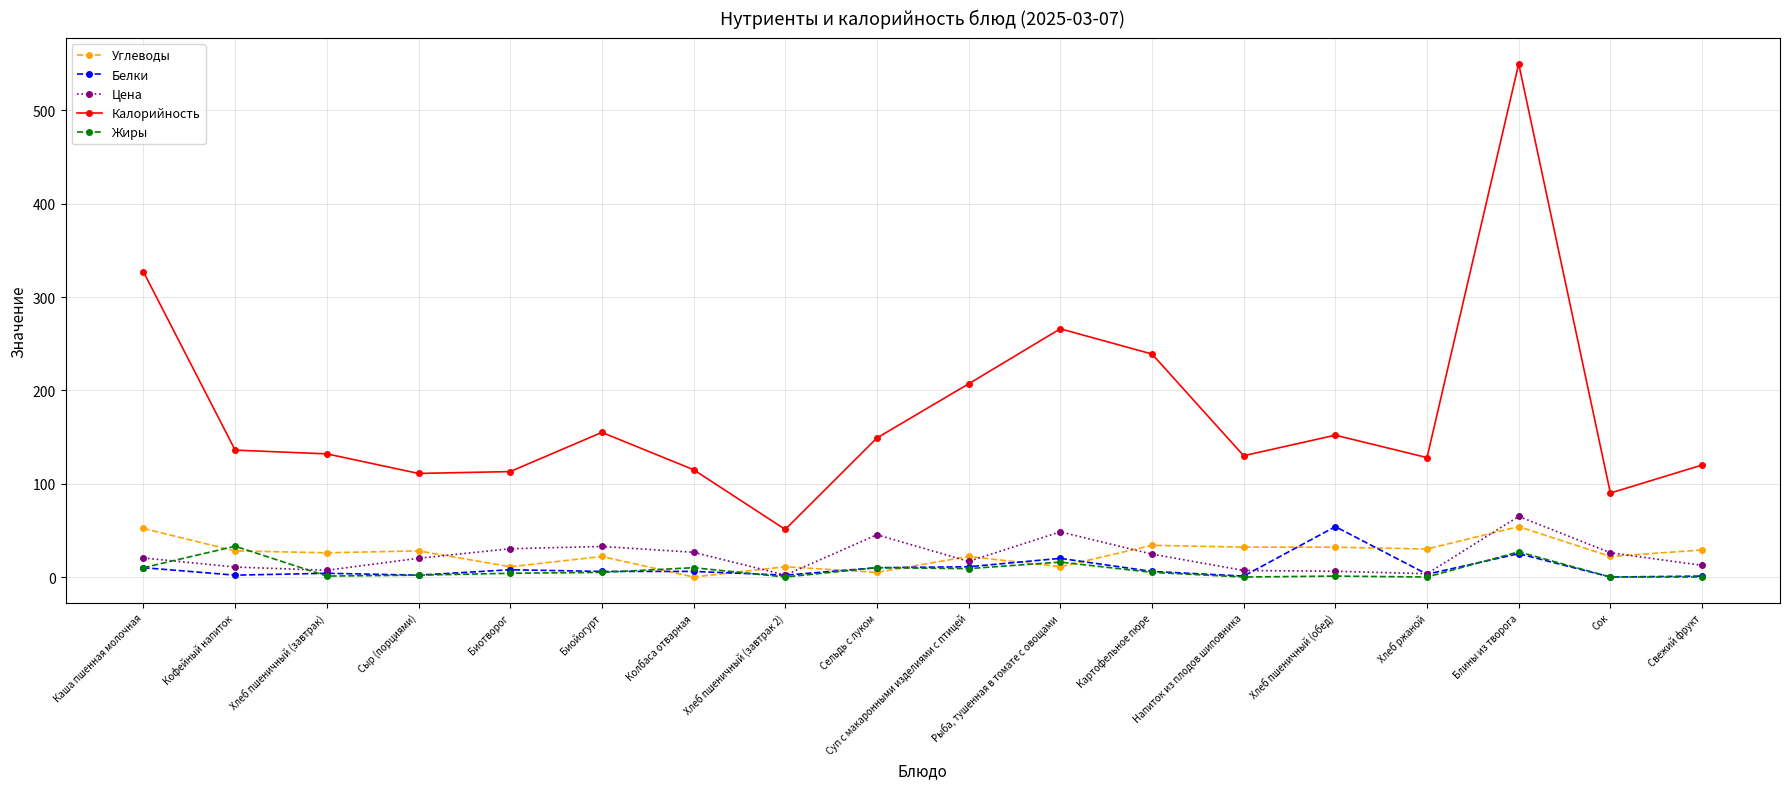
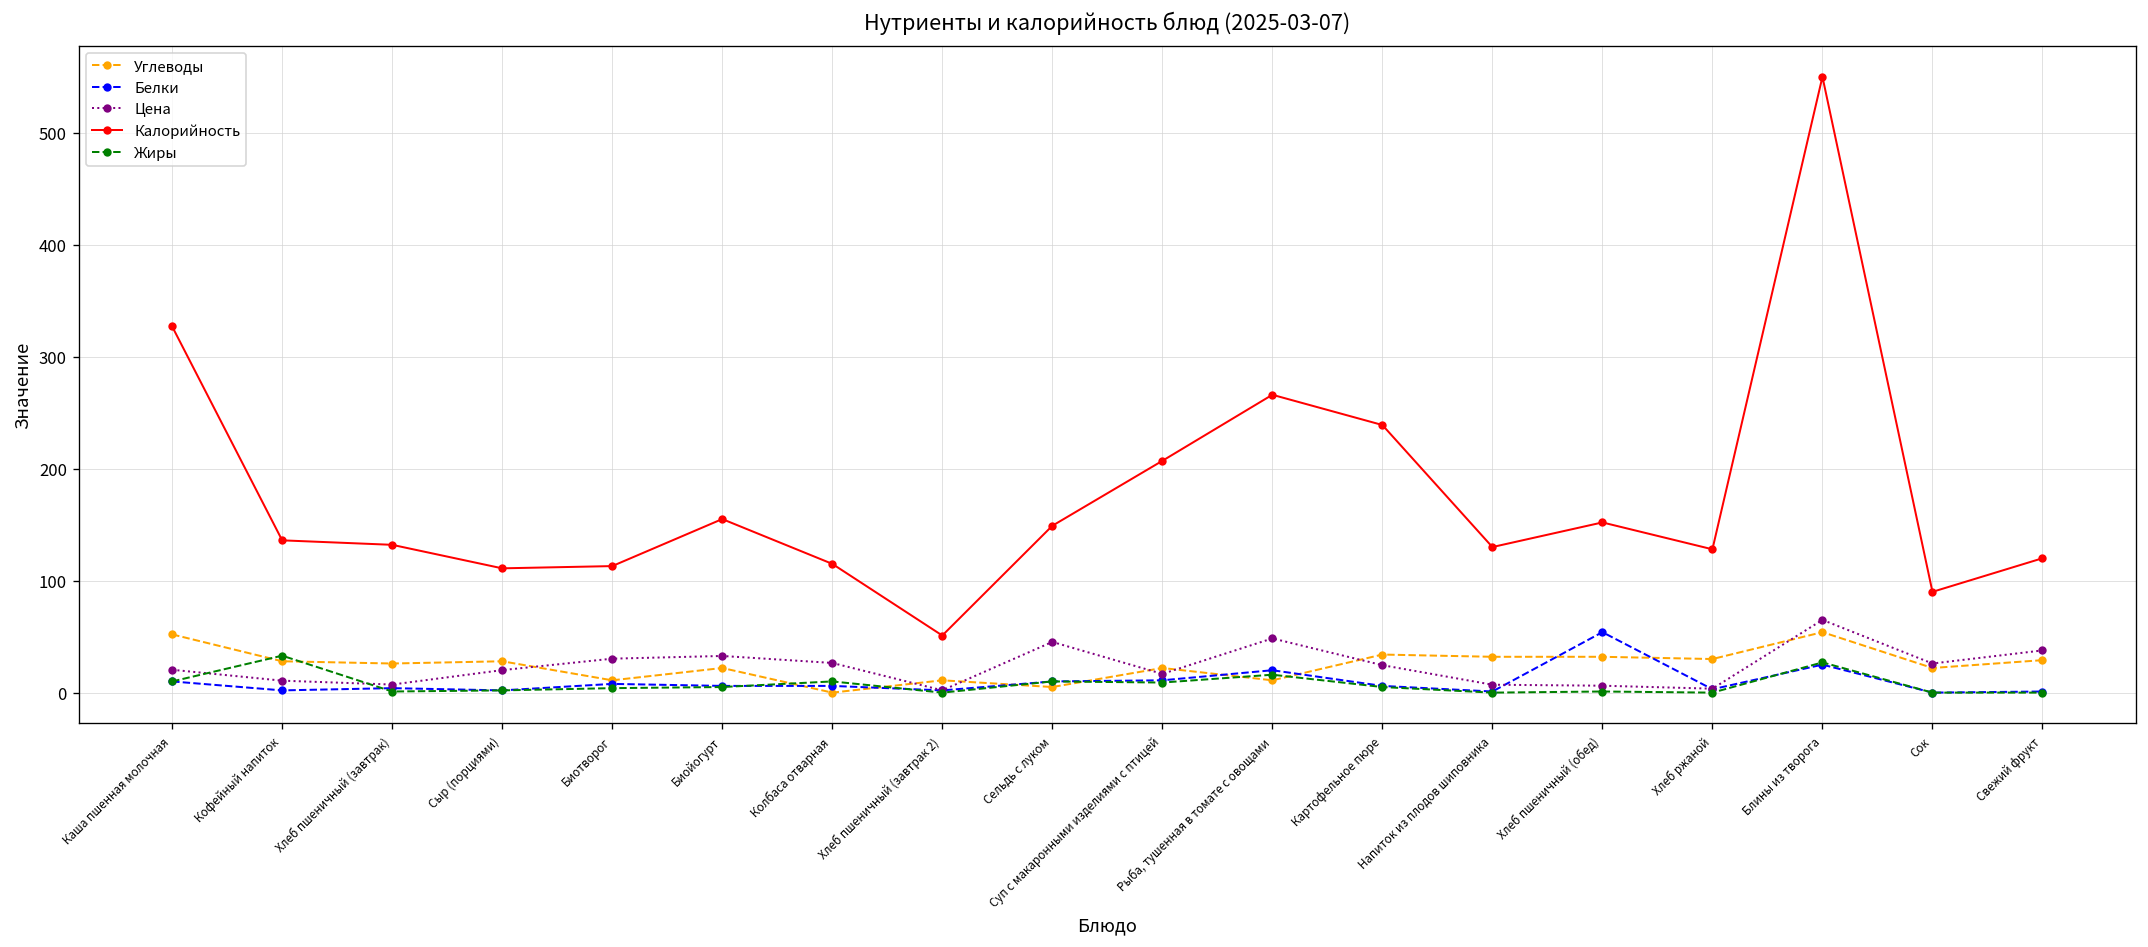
Цена, Свежий фрукт: 10 -> 40
